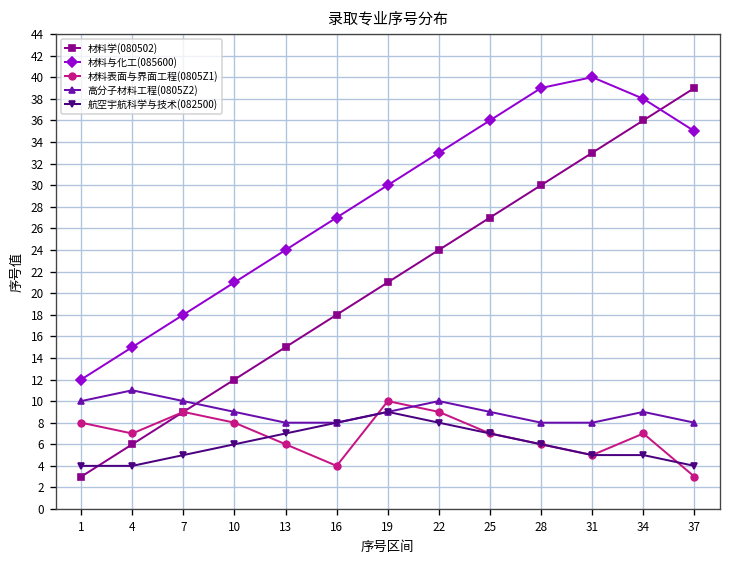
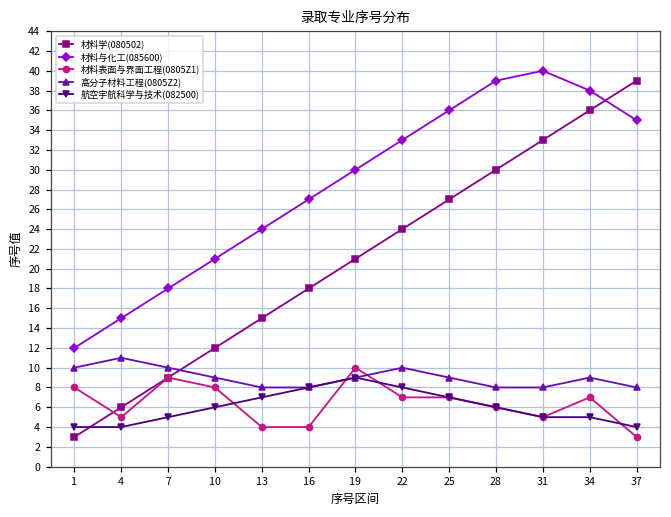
材料表面与界面工程(0805Z1), 4: 7 -> 5
材料表面与界面工程(0805Z1), 13: 6 -> 4
材料表面与界面工程(0805Z1), 22: 9 -> 7
